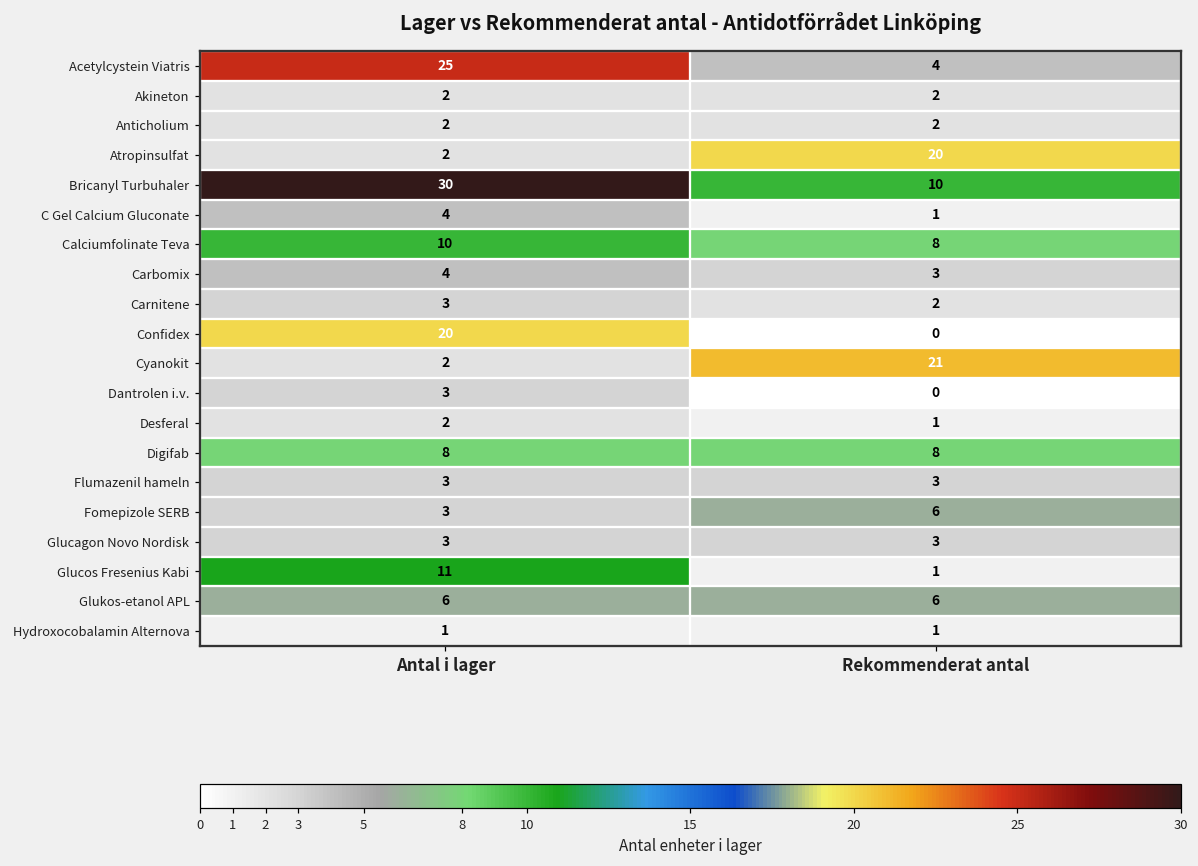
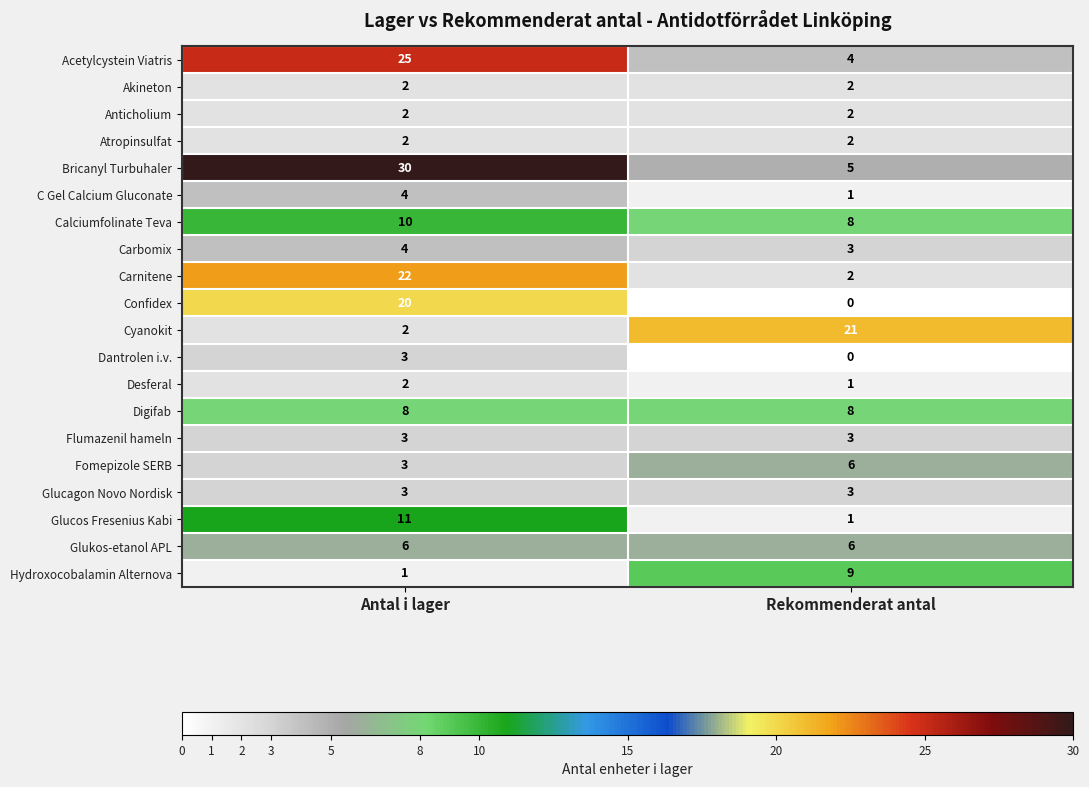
Atropinsulfat, Rekommenderat antal: 20 -> 2
Bricanyl Turbuhaler, Rekommenderat antal: 10 -> 5
Carnitene, Antal i lager: 3 -> 22
Hydroxocobalamin Alternova, Rekommenderat antal: 1 -> 9
